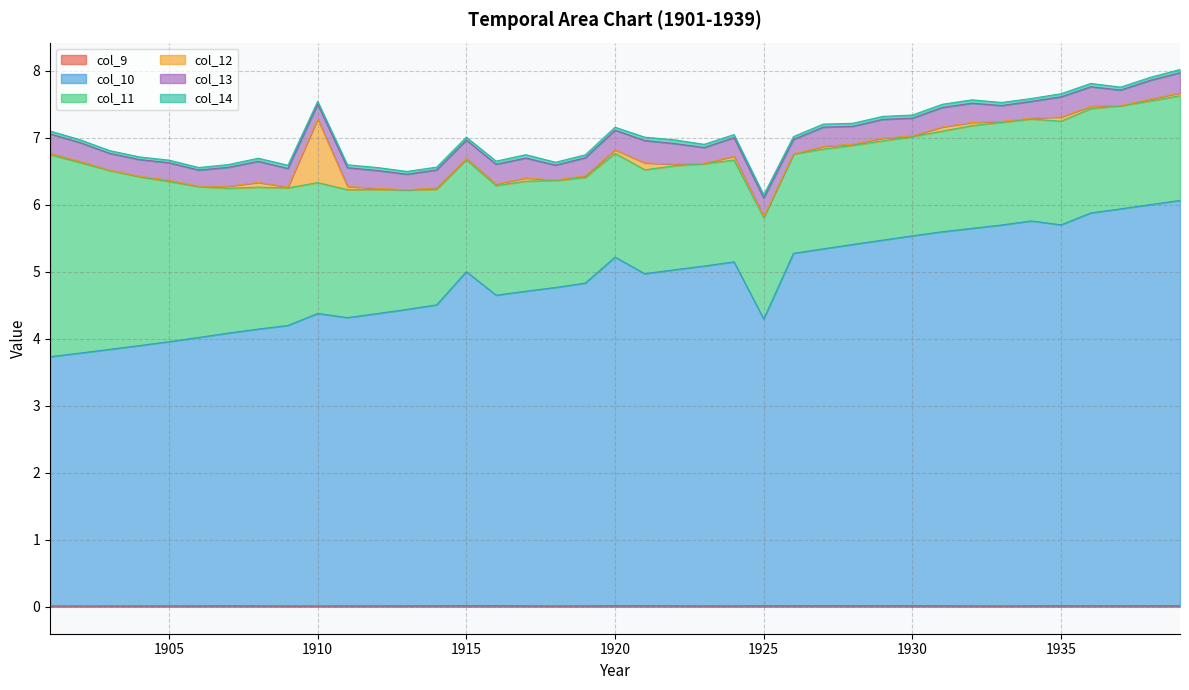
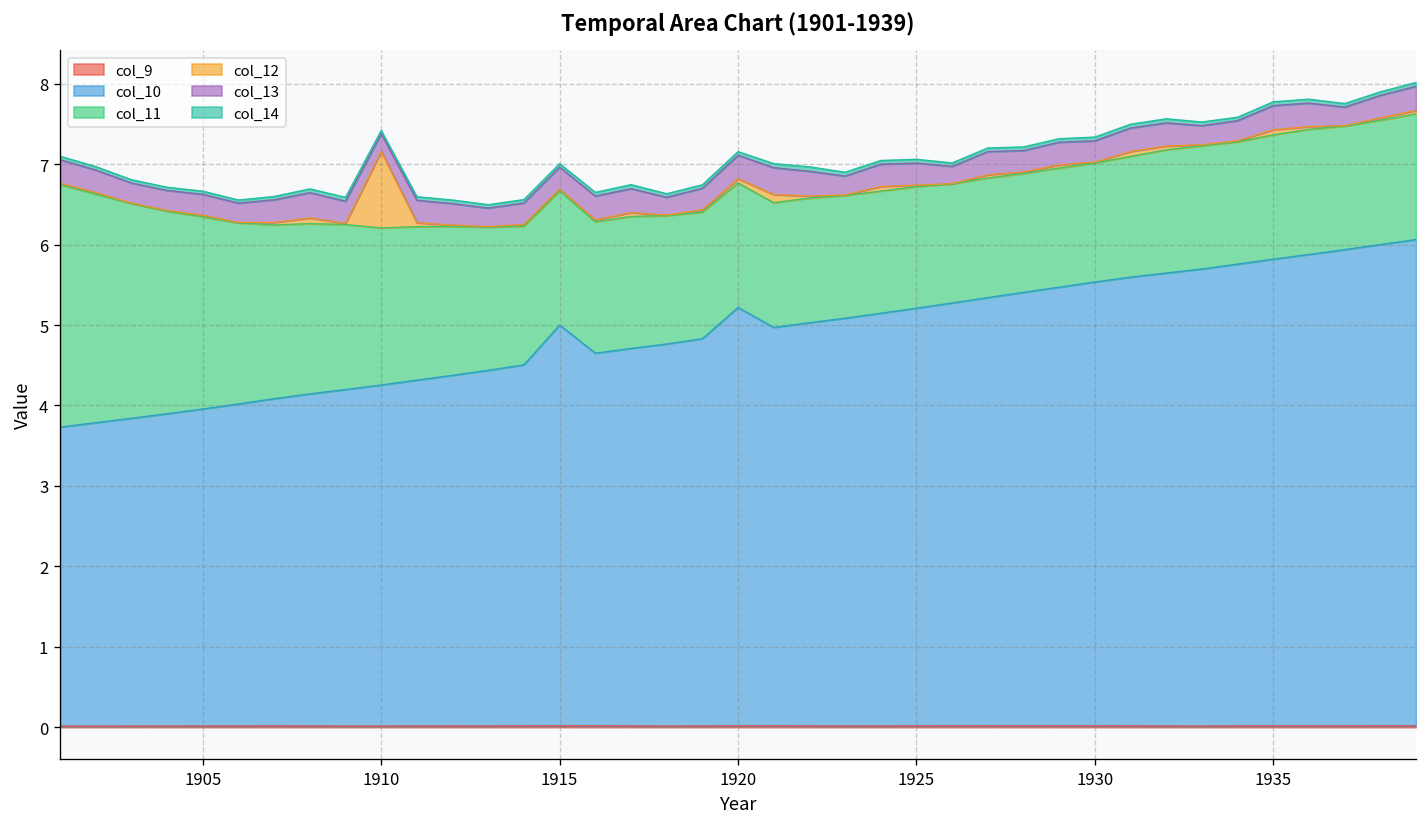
col_10, 1910: 4.4 -> 4.2
col_10, 1925: 4.3 -> 5.2
col_10, 1935: 5.7 -> 5.8
